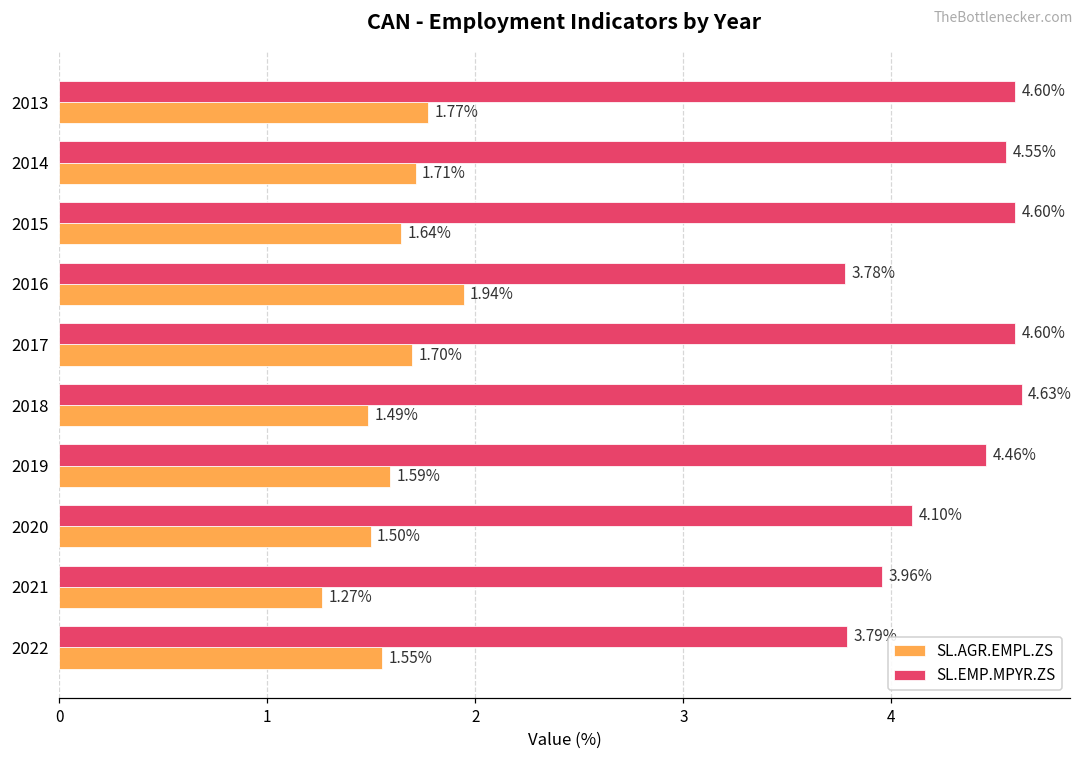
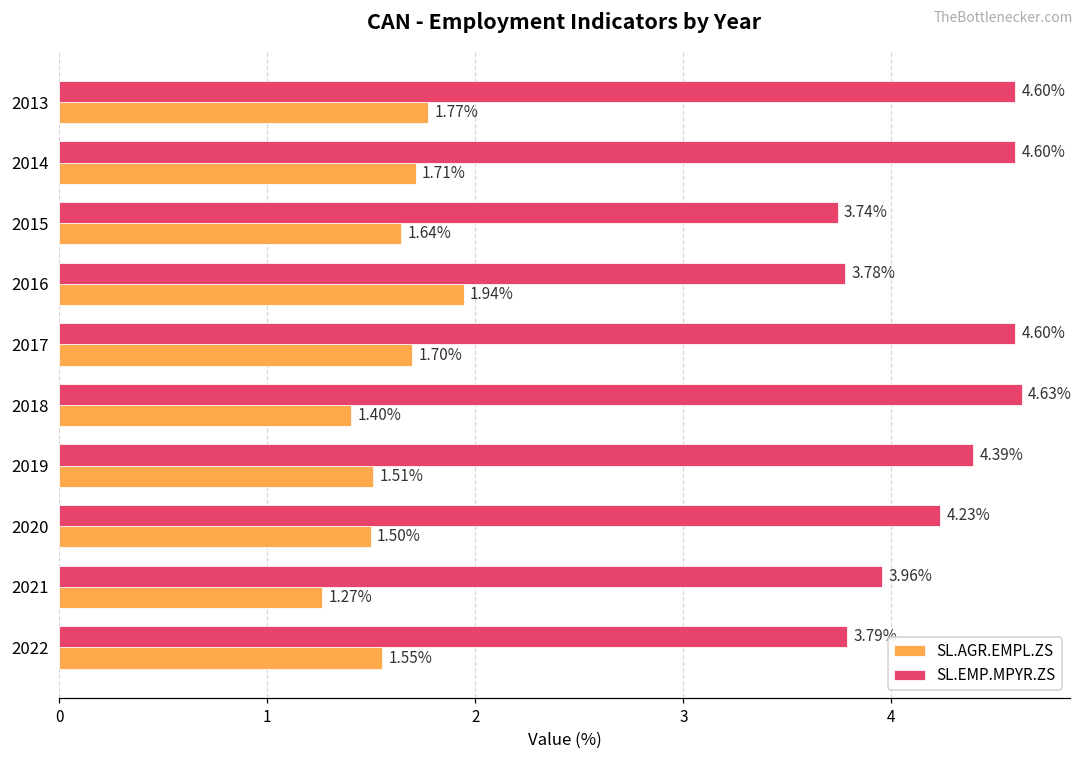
SL.EMP.MPYR.ZS, 2014: 4.55% -> 4.60%
SL.EMP.MPYR.ZS, 2015: 4.60% -> 3.74%
SL.AGR.EMPL.ZS, 2018: 1.49% -> 1.40%
SL.EMP.MPYR.ZS, 2019: 4.46% -> 4.39%
SL.AGR.EMPL.ZS, 2019: 1.59% -> 1.51%
SL.EMP.MPYR.ZS, 2020: 4.10% -> 4.23%
